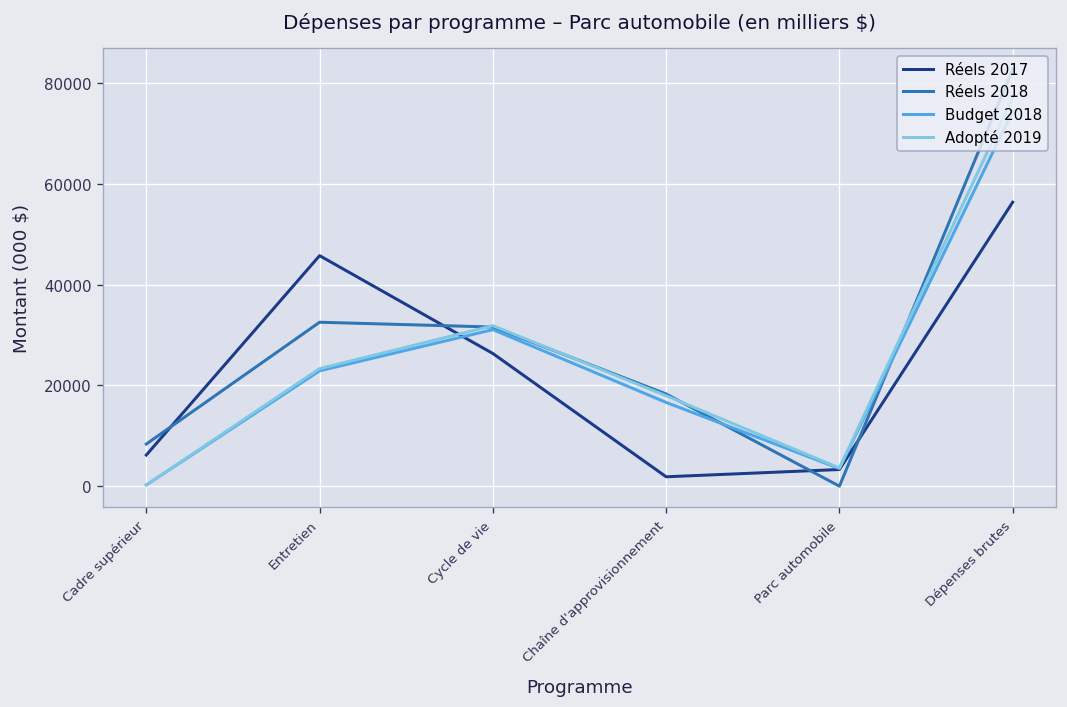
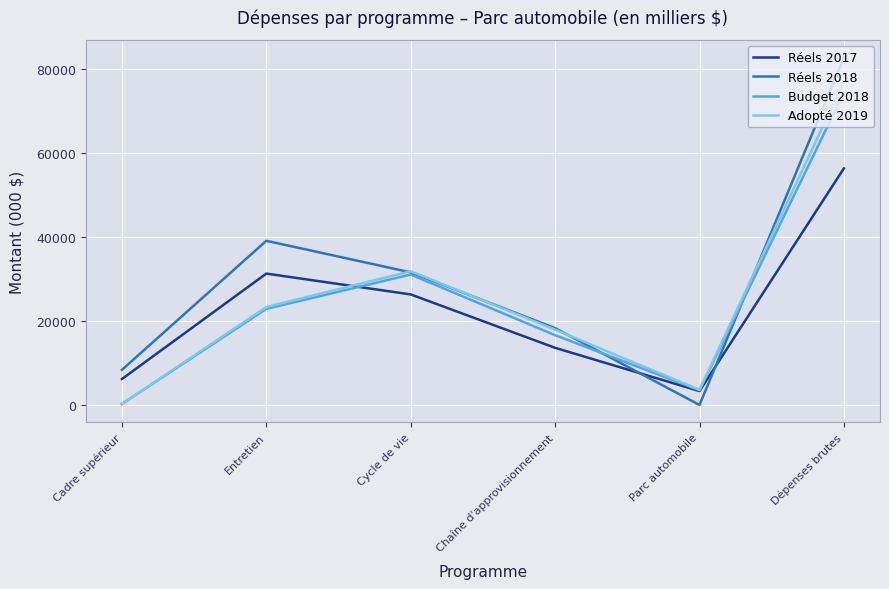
Réels 2017, Entretien: 46000 -> 31000
Réels 2018, Entretien: 33000 -> 39000
Réels 2017, Chaîne d'approvisionnement: 2000 -> 14000
